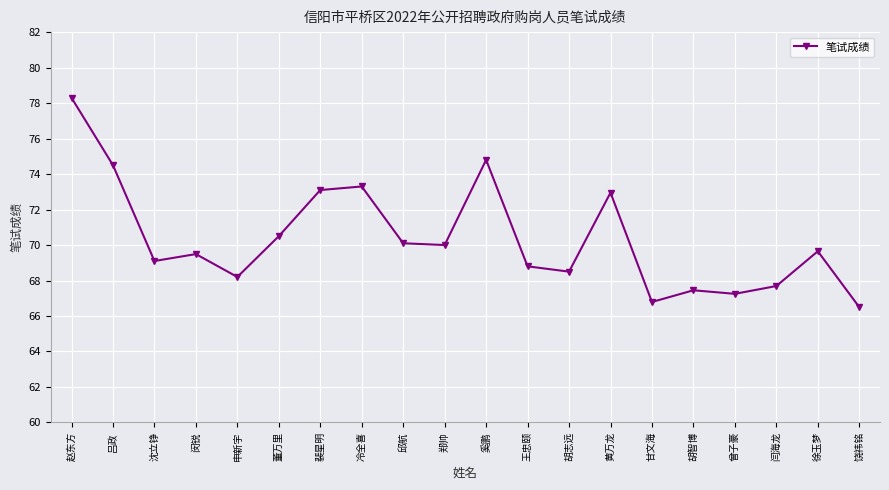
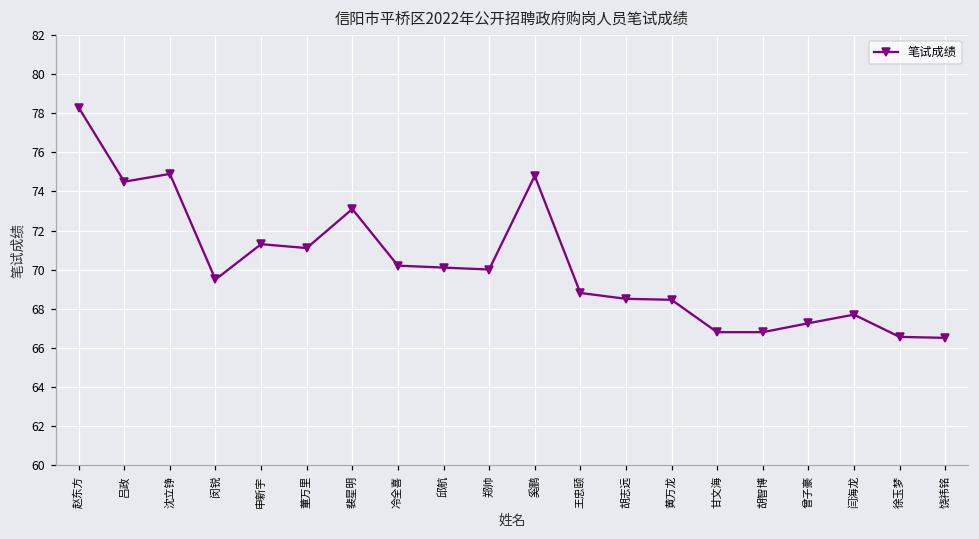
沈立铮: 69.1 -> 74.9
申新宇: 68.2 -> 71.3
董万里: 70.5 -> 71.1
冷全喜: 73.3 -> 70.2
黄万龙: 73.0 -> 68.5
胡智博: 67.5 -> 66.8
徐玉梦: 69.7 -> 66.6
